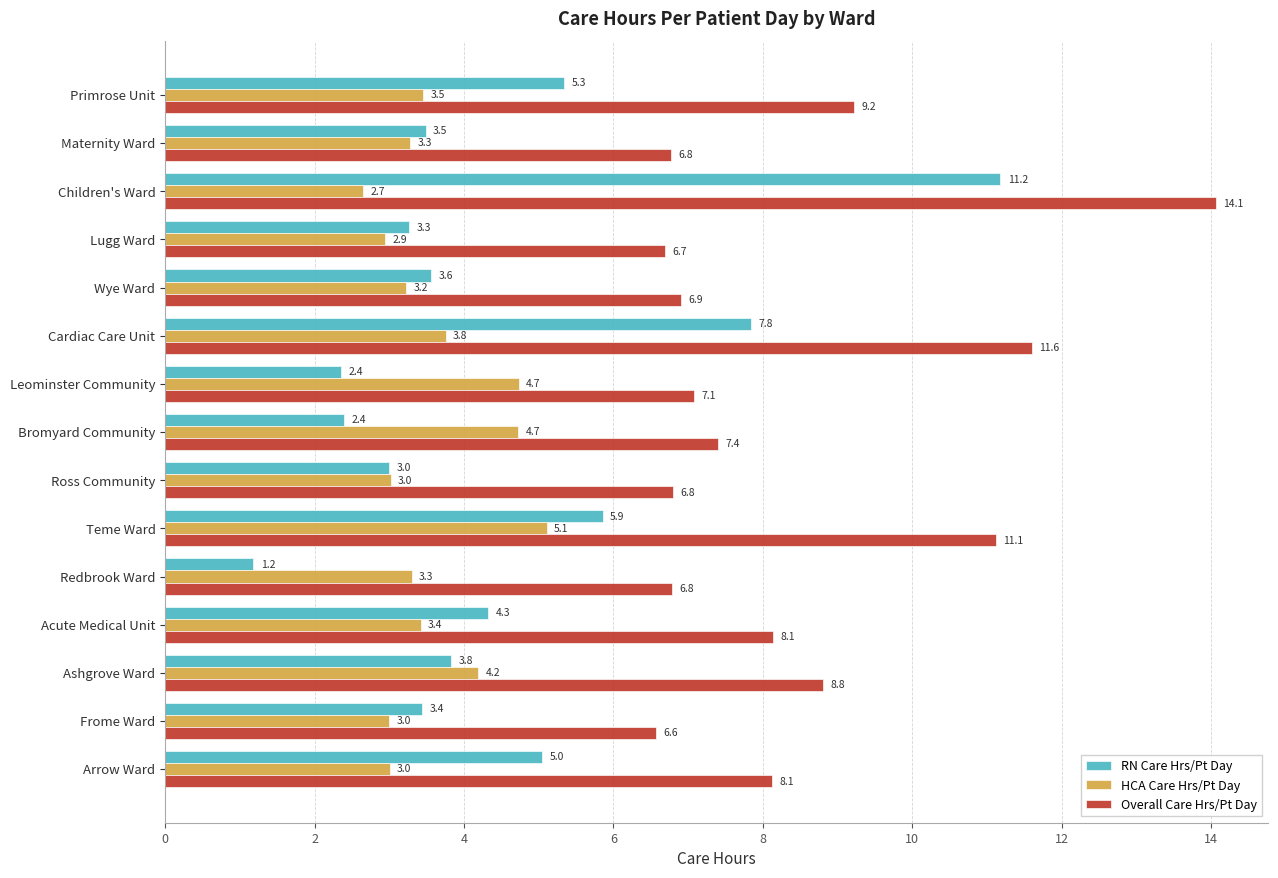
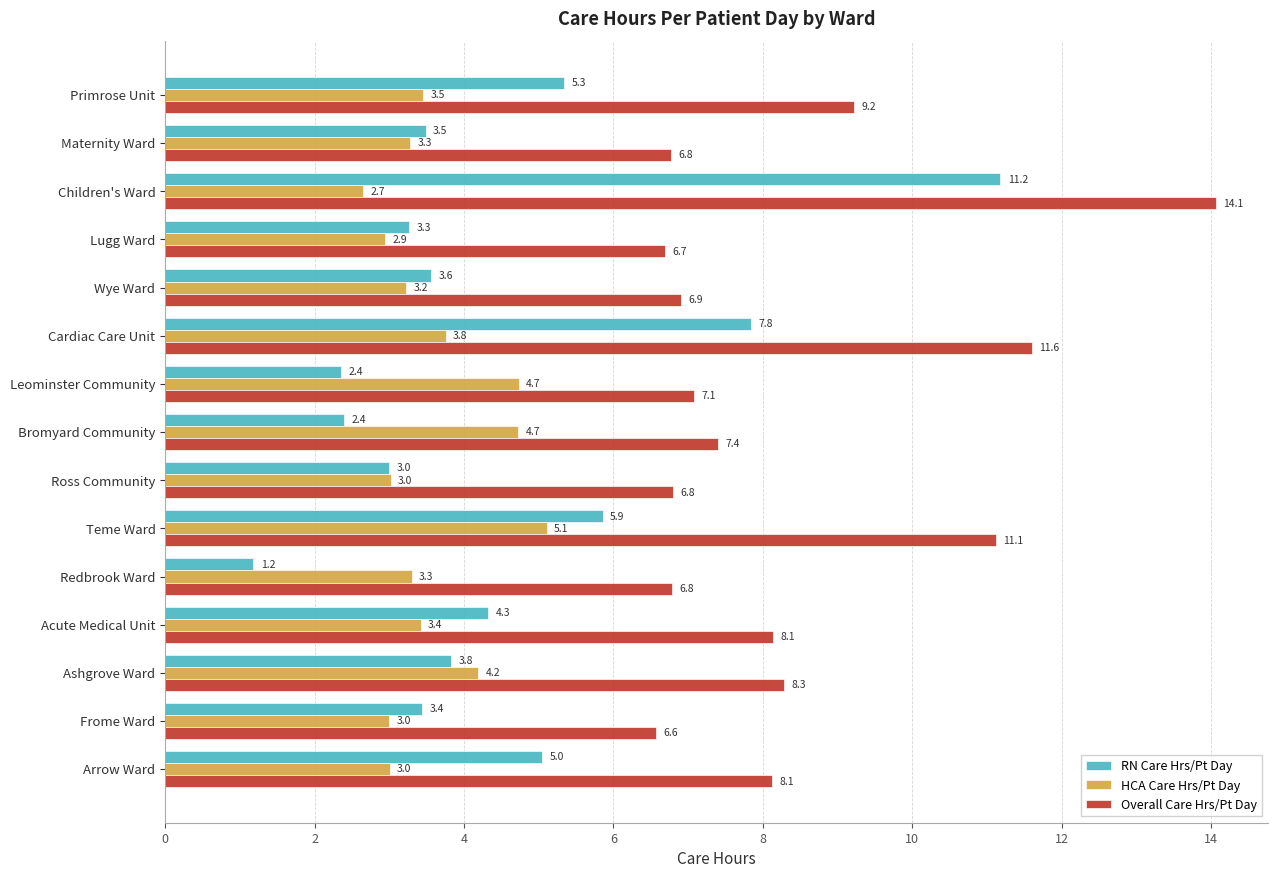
Overall Care Hrs/Pt Day, Ashgrove Ward: 8.8 -> 8.3
